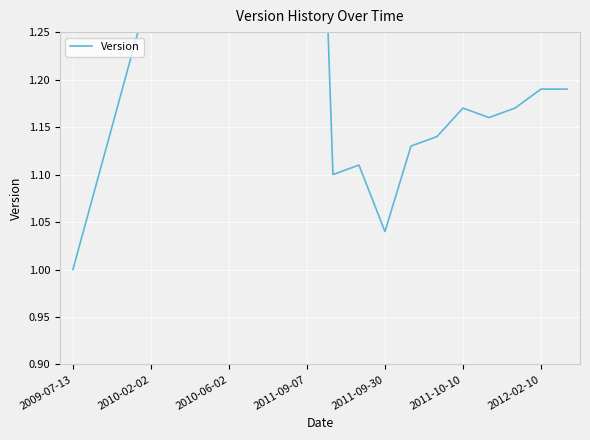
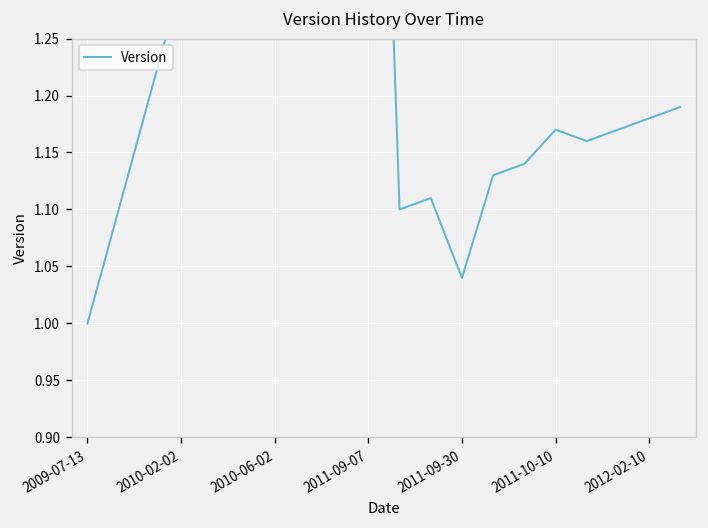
2012-02-10: 1.19 -> 1.18
